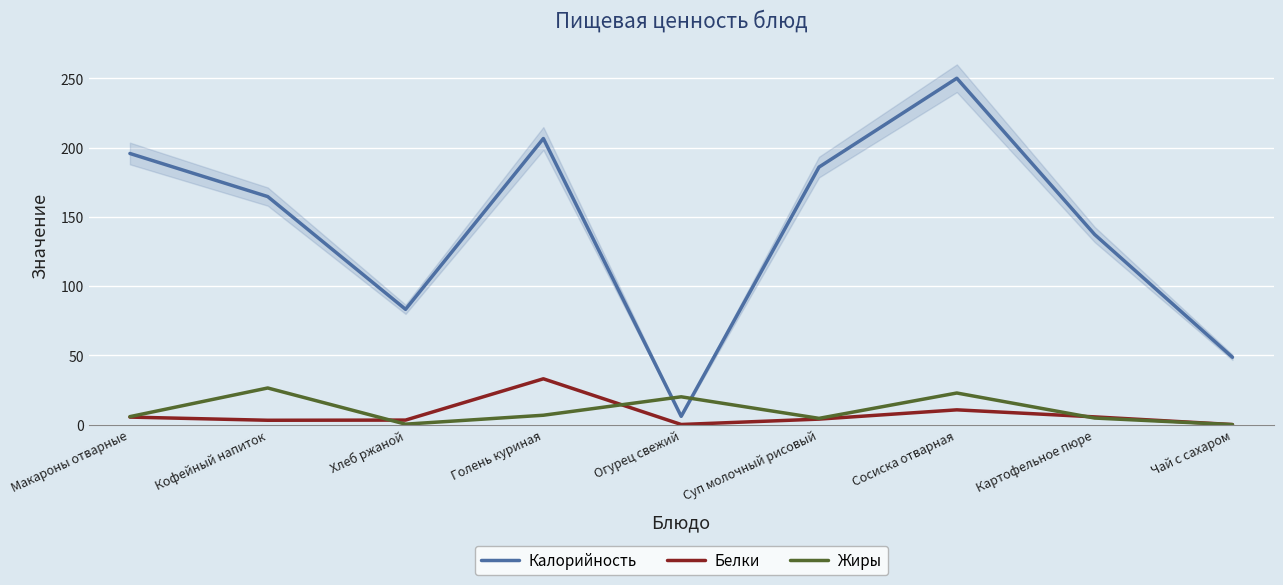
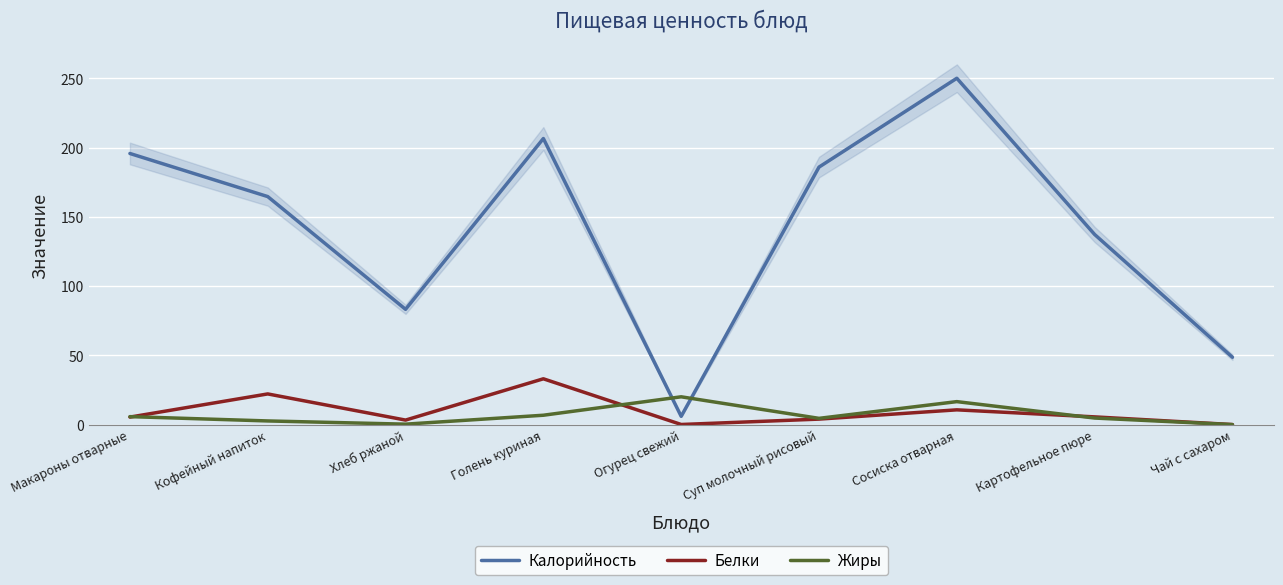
Белки, Кофейный напиток: 3 -> 22
Жиры, Кофейный напиток: 26 -> 3
Жиры, Сосиска отварная: 23 -> 17
